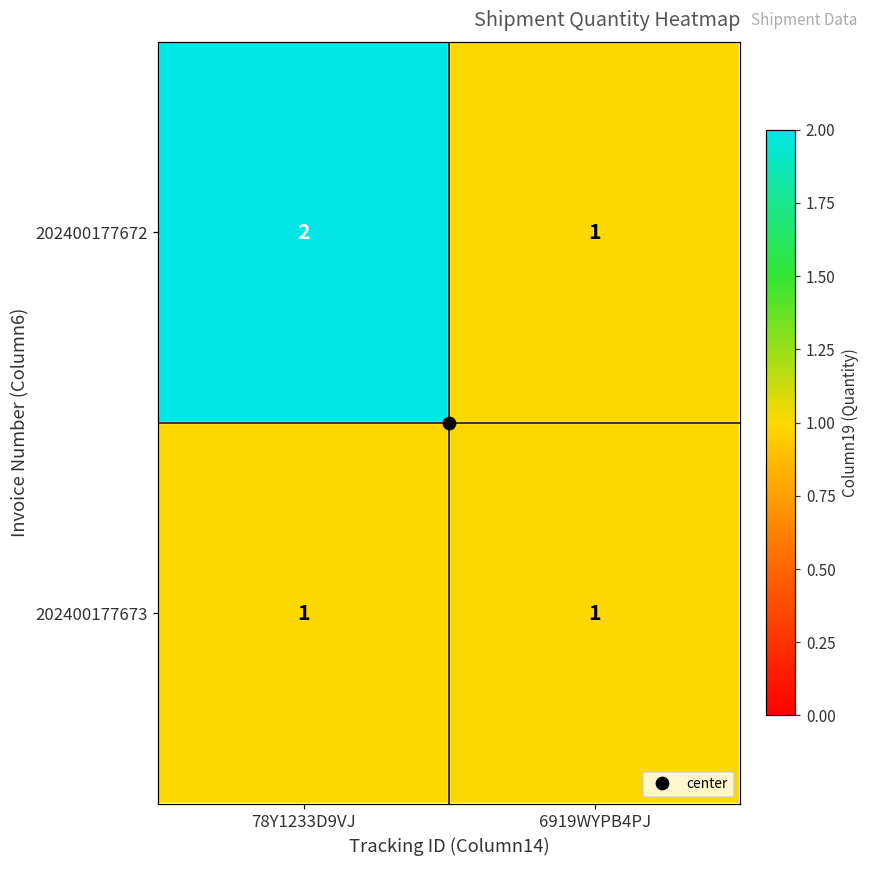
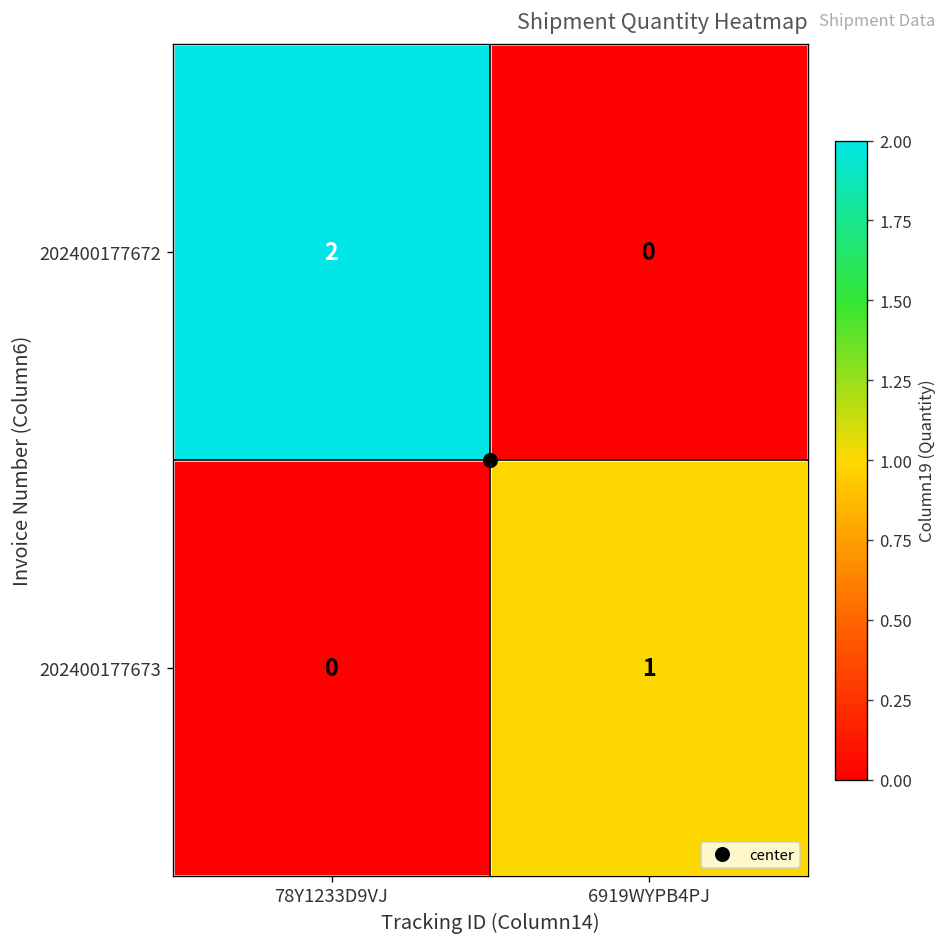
202400177672, 6919WYPB4PJ: 1 -> 0
202400177673, 78Y1233D9VJ: 1 -> 0
